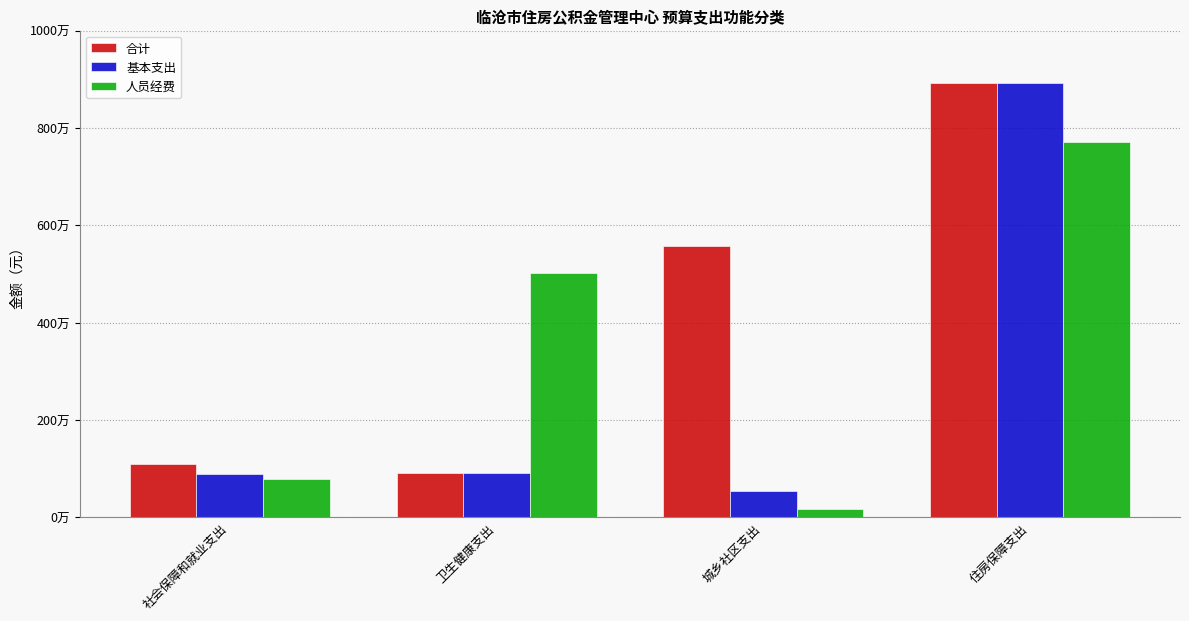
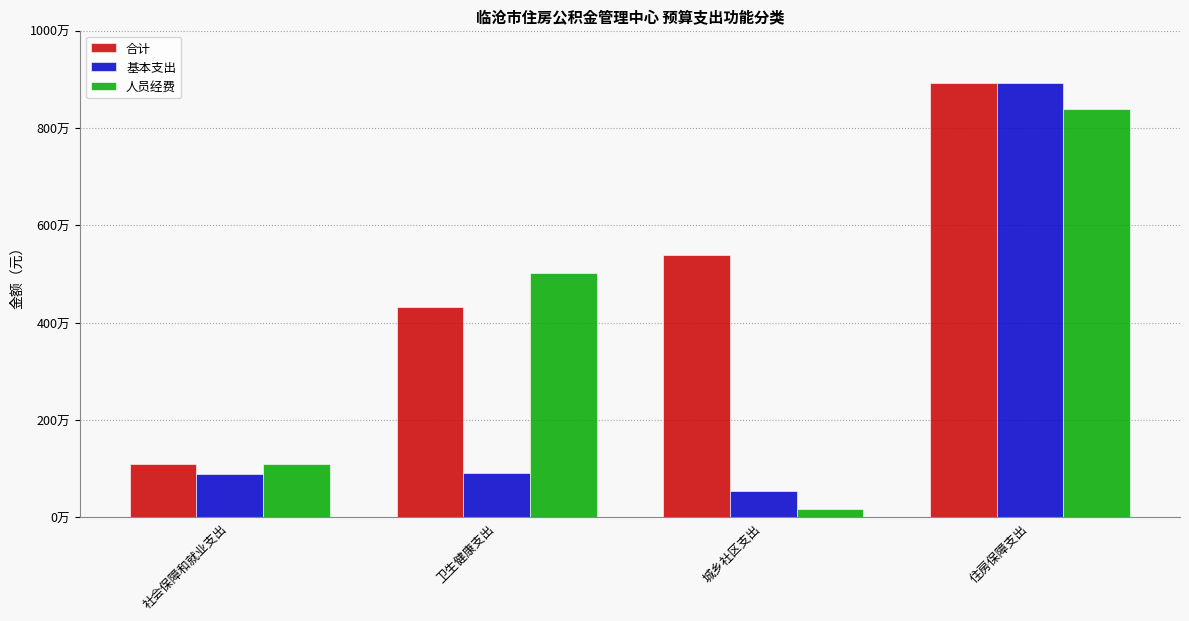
人员经费, 社会保障和就业支出: 80万 -> 110万
合计, 卫生健康支出: 90万 -> 430万
合计, 城乡社区支出: 560万 -> 540万
人员经费, 住房保障支出: 770万 -> 840万
